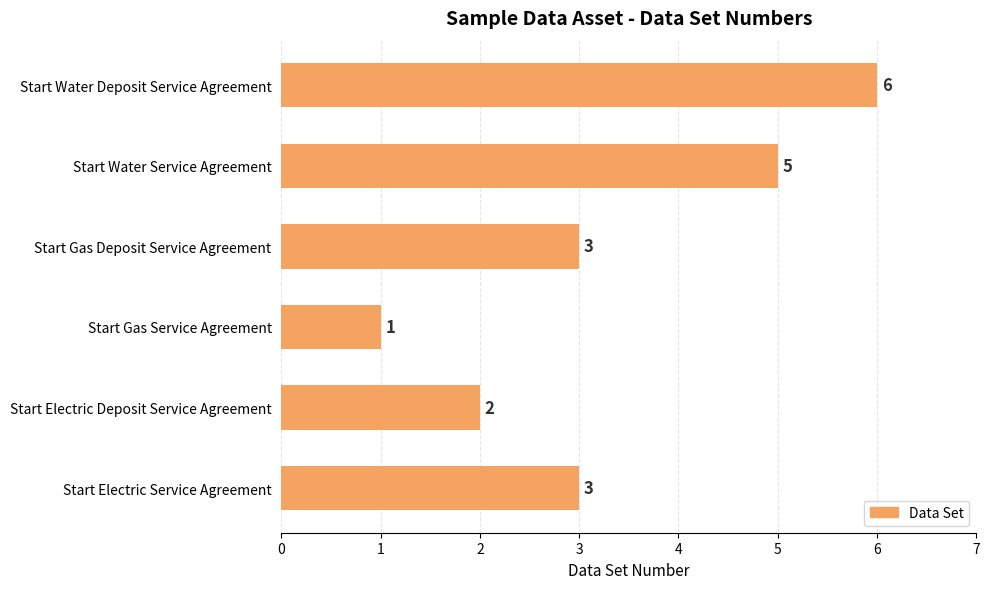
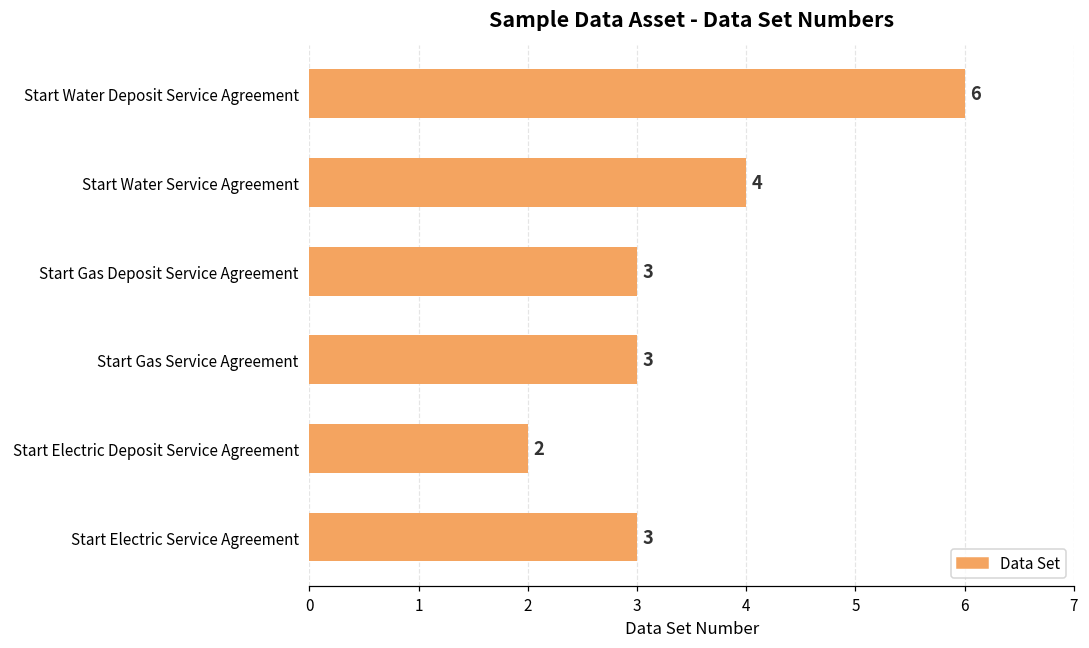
Start Water Service Agreement: 5 -> 4
Start Gas Service Agreement: 1 -> 3
